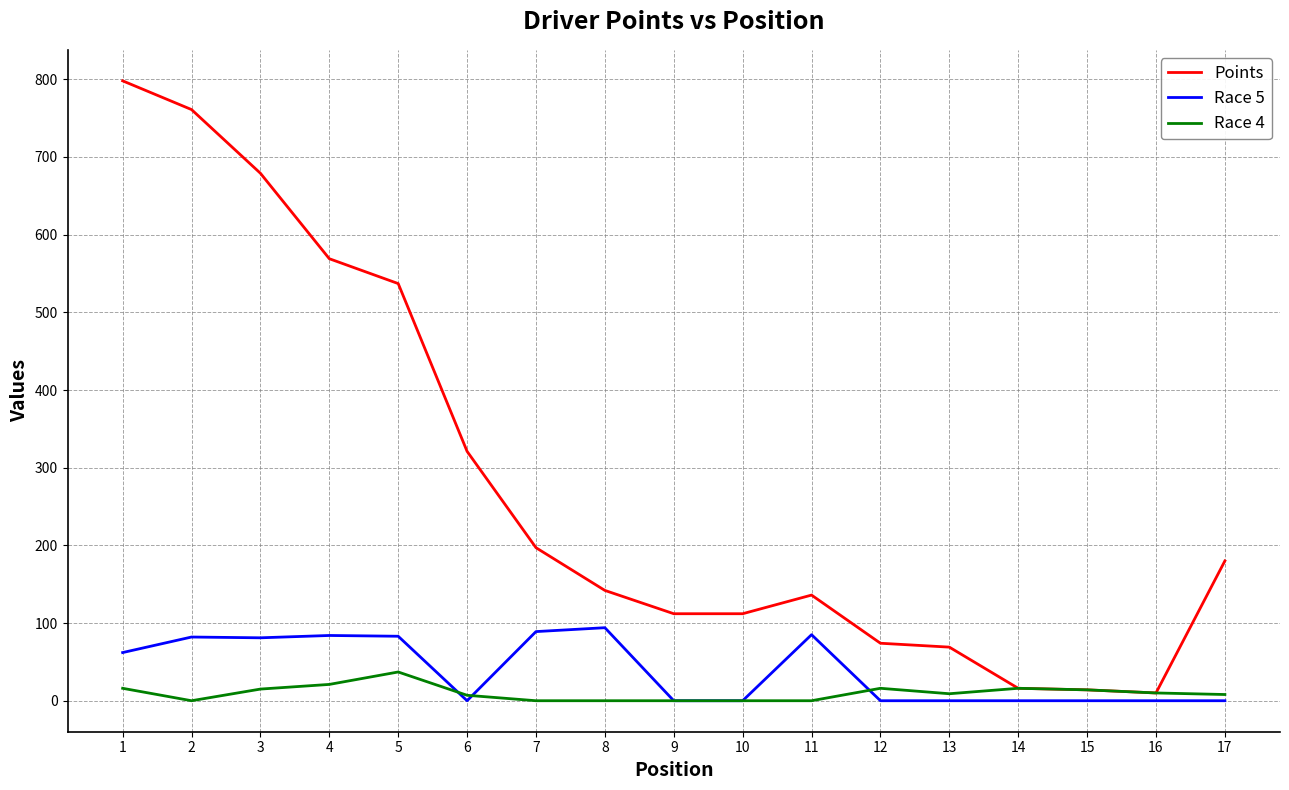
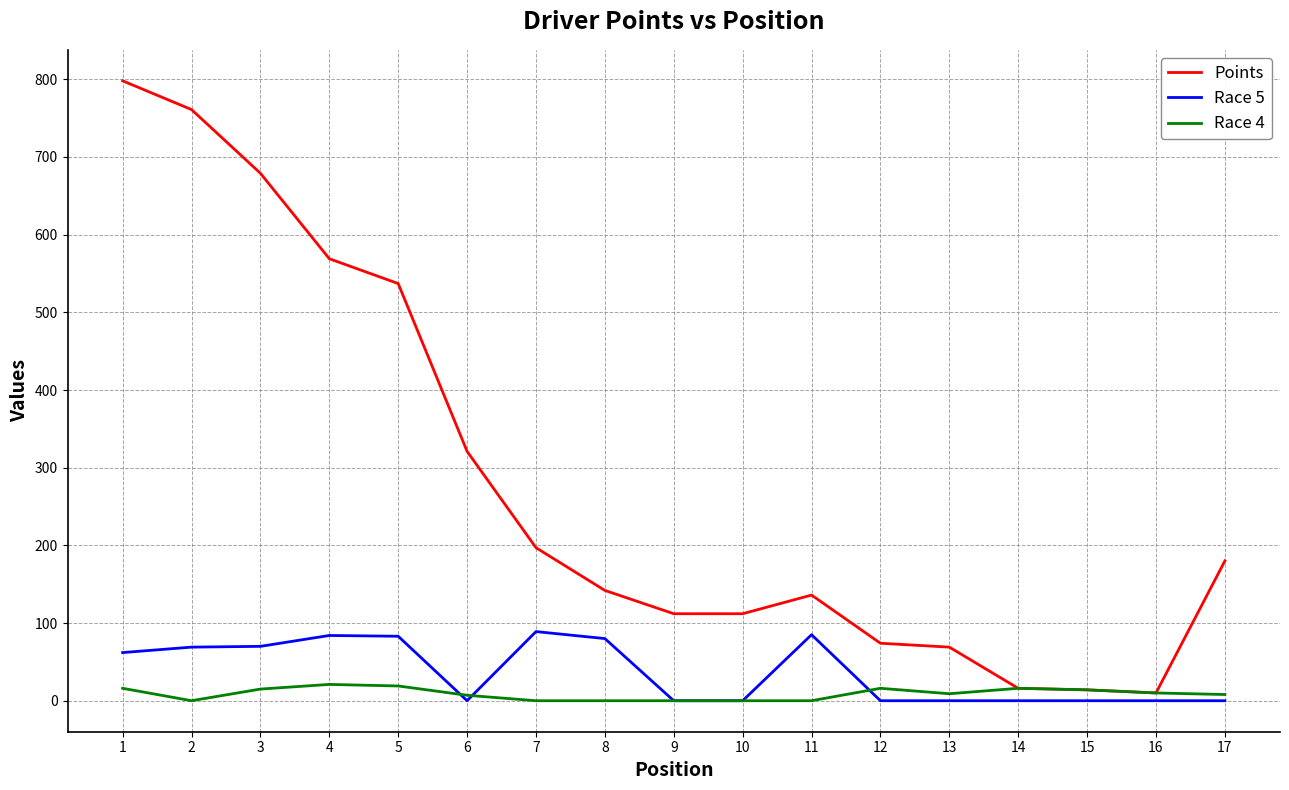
Race 5, 2: 80 -> 70
Race 5, 3: 80 -> 70
Race 4, 5: 40 -> 20
Race 5, 8: 90 -> 80
